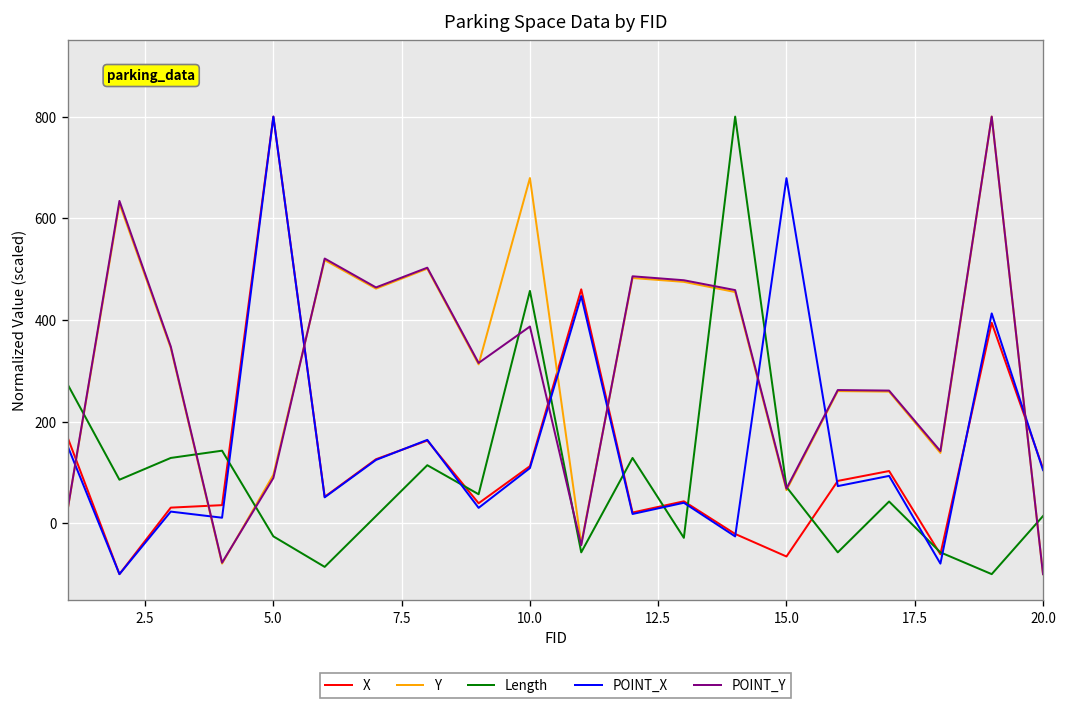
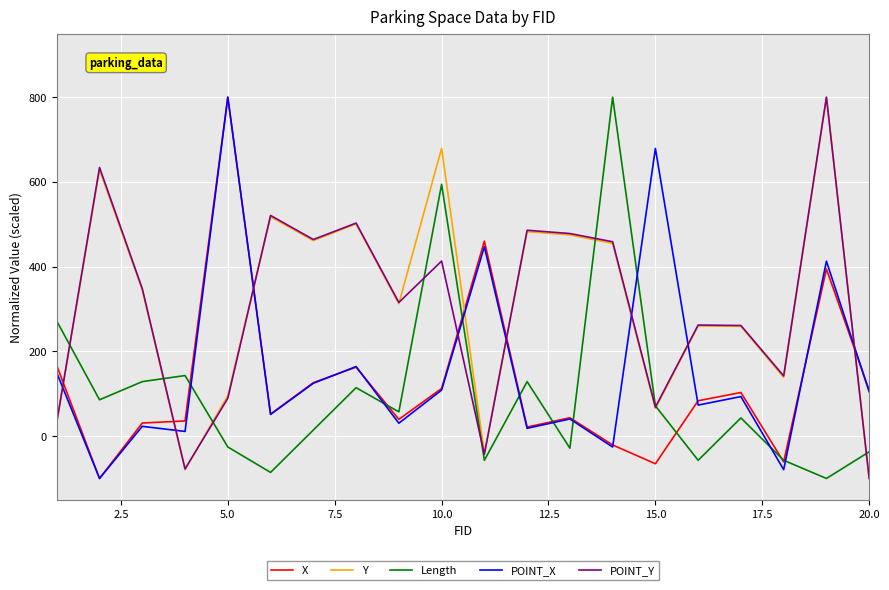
Length, 10.0: 460 -> 590
POINT_Y, 10.0: 390 -> 410
Length, 20.0: 10 -> -40
